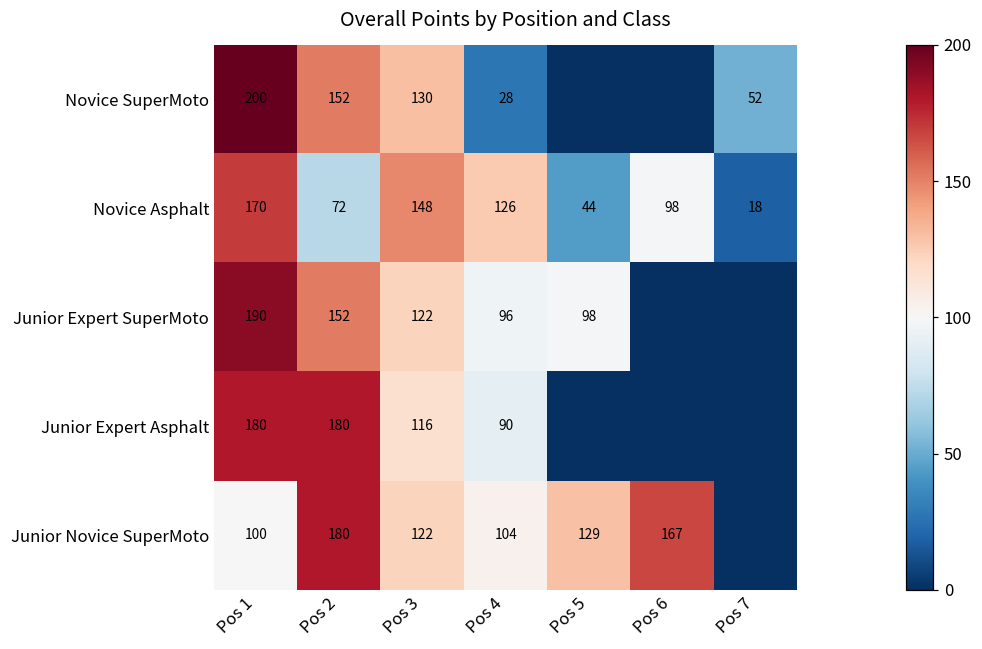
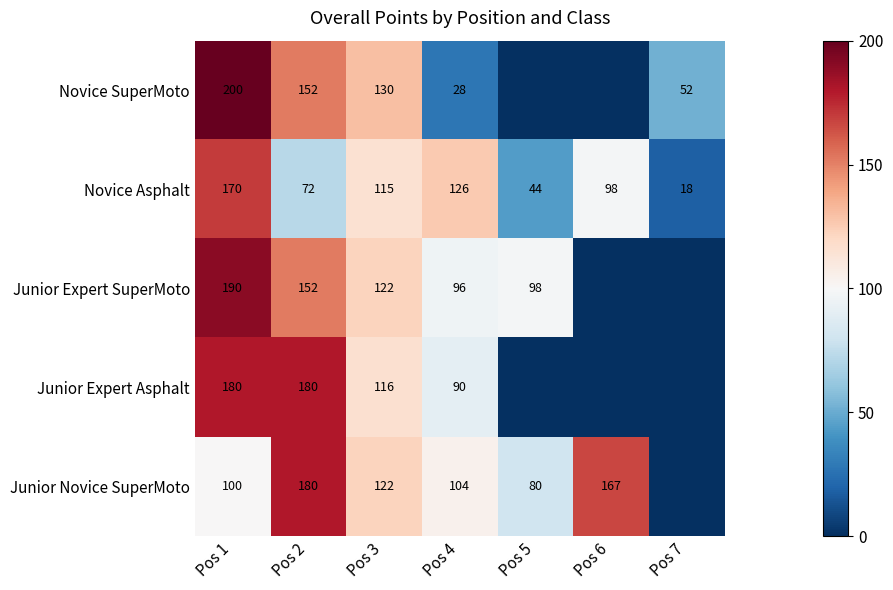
Novice Asphalt, Pos 3: 148 -> 115
Junior Novice SuperMoto, Pos 5: 129 -> 80
